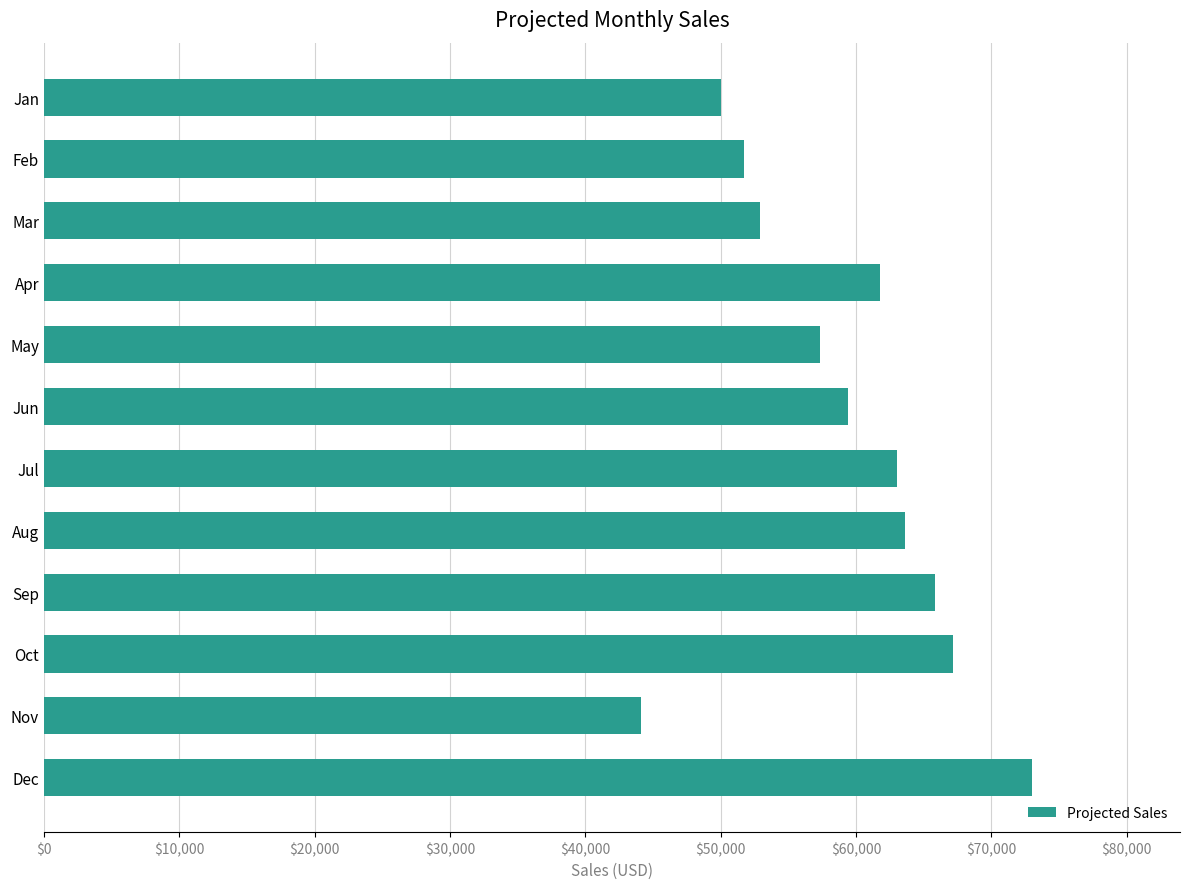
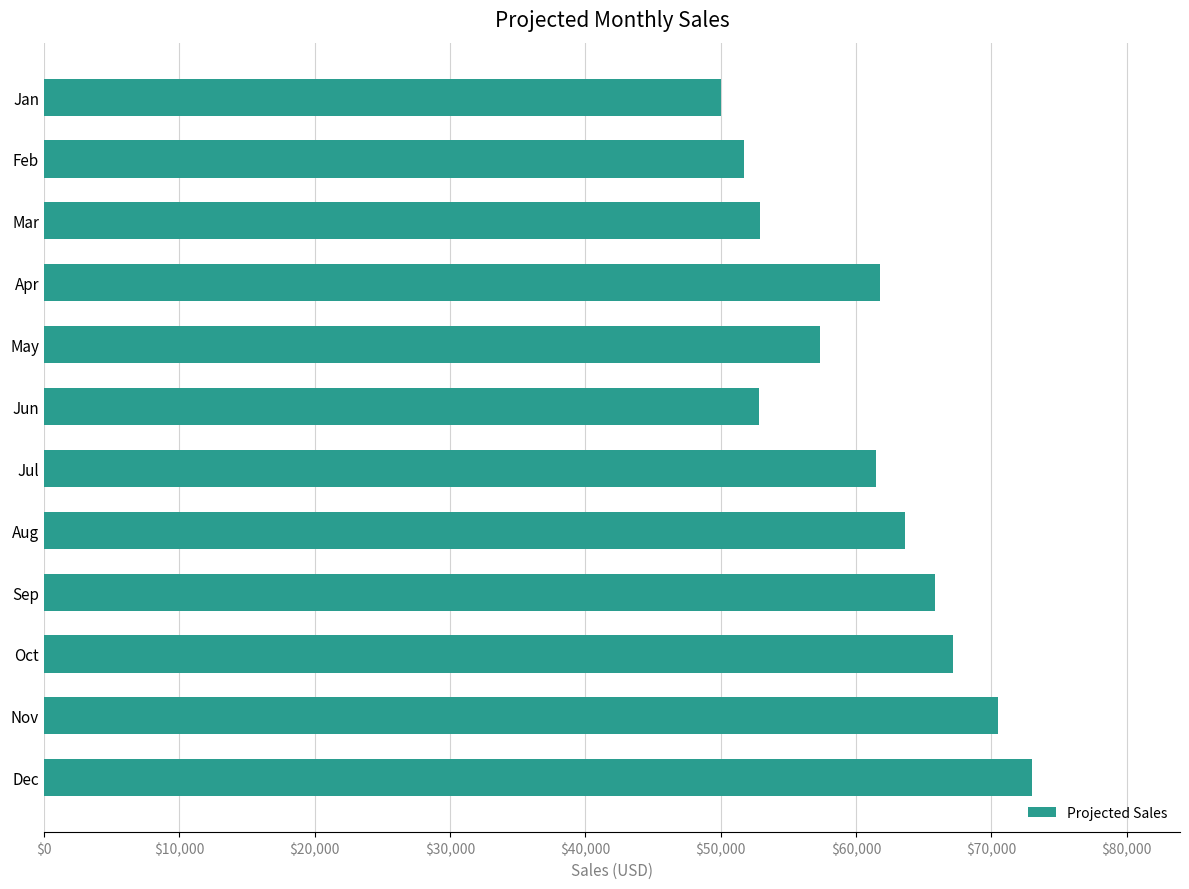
Jun: $59,400 -> $52,900
Jul: $63,000 -> $61,500
Nov: $44,100 -> $70,500
